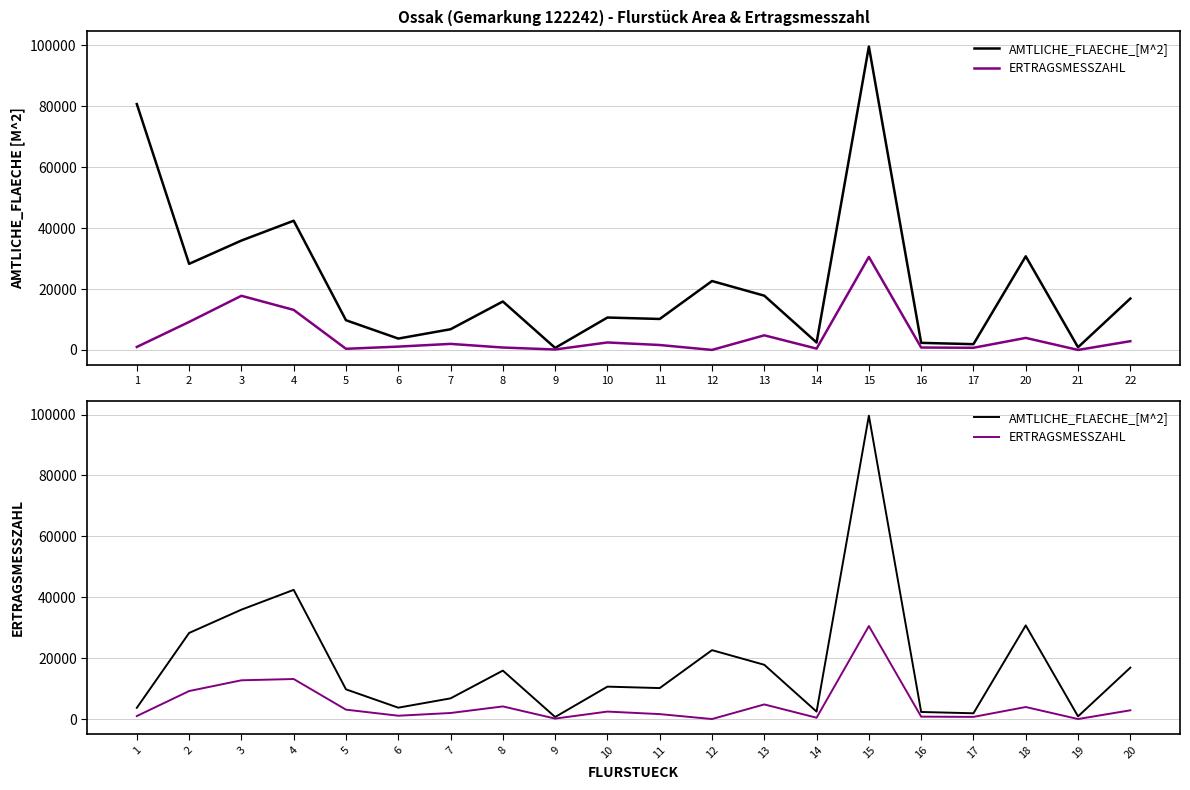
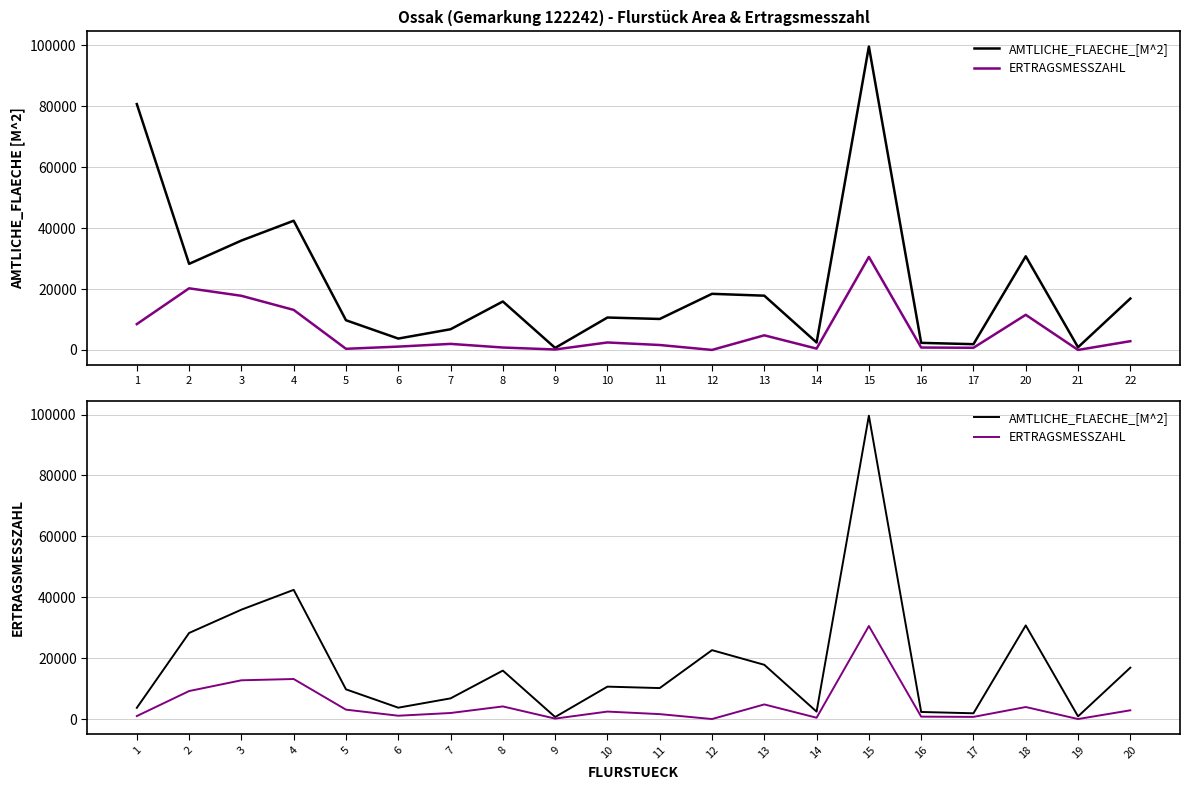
Ossak (Gemarkung 122242) - Flurstück Area & Ertragsmesszahl, ERTRAGSMESSZAHL, 1: 1000 -> 8000
Ossak (Gemarkung 122242) - Flurstück Area & Ertragsmesszahl, ERTRAGSMESSZAHL, 2: 9000 -> 20000
Ossak (Gemarkung 122242) - Flurstück Area & Ertragsmesszahl, AMTLICHE_FLAECHE_[M^2], 12: 23000 -> 18000
Ossak (Gemarkung 122242) - Flurstück Area & Ertragsmesszahl, ERTRAGSMESSZAHL, 20: 4000 -> 12000
